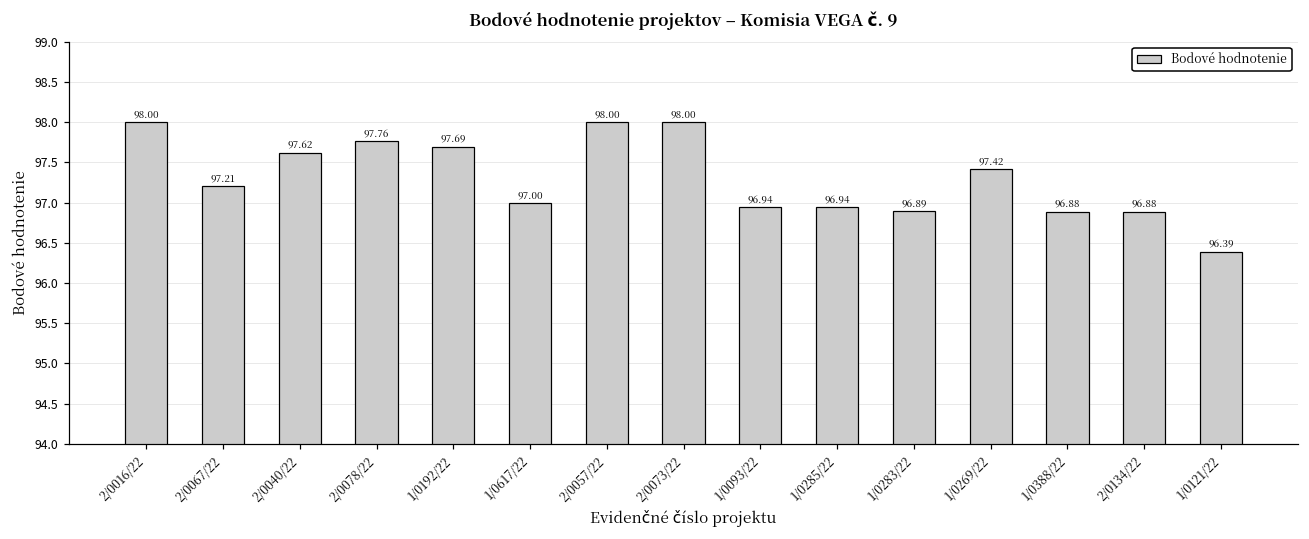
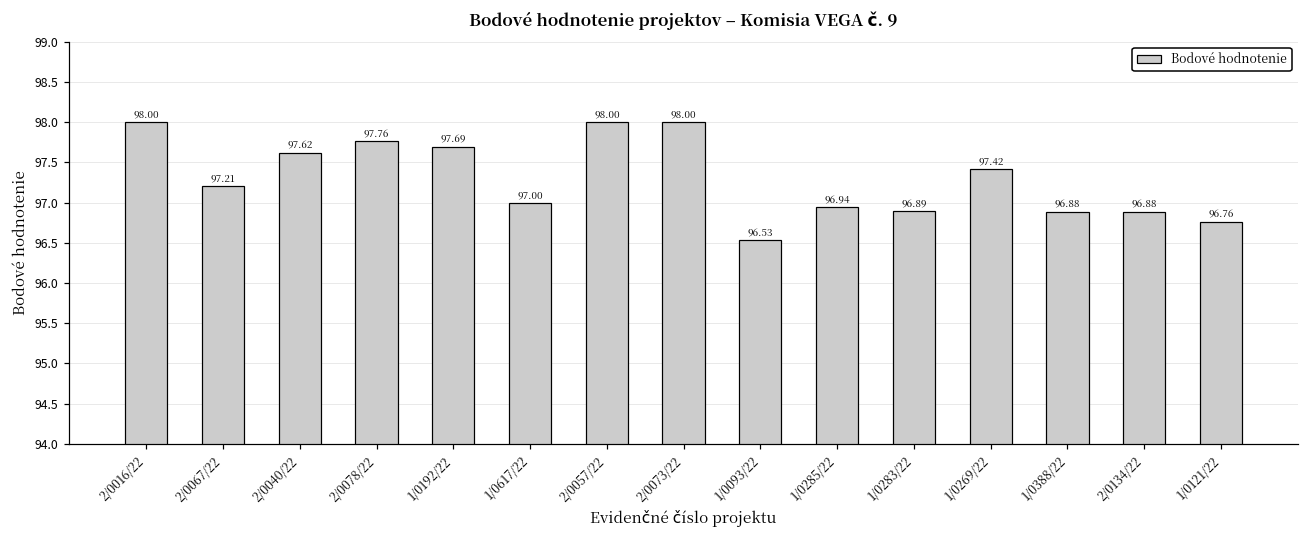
1/0093/22: 96.94 -> 96.53
1/0121/22: 96.39 -> 96.76
